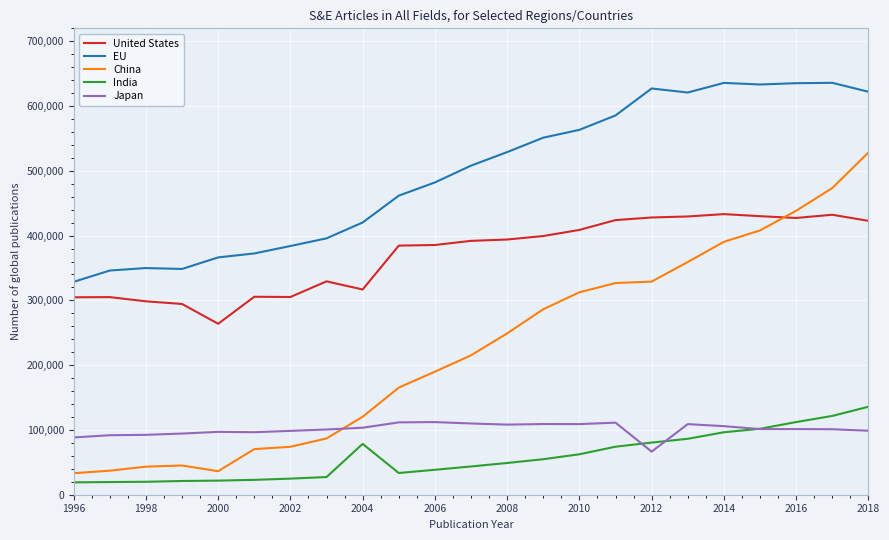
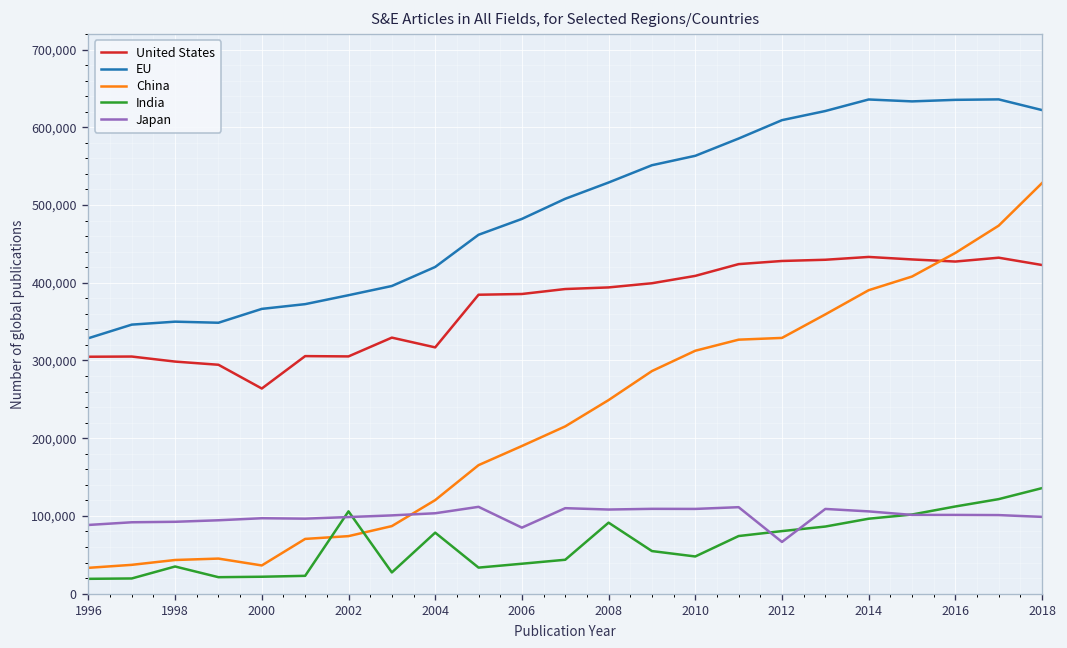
India, 1998: 20,000 -> 30,000
India, 2002: 20,000 -> 110,000
Japan, 2006: 110,000 -> 80,000
India, 2008: 50,000 -> 90,000
India, 2010: 60,000 -> 50,000
EU, 2012: 630,000 -> 610,000
